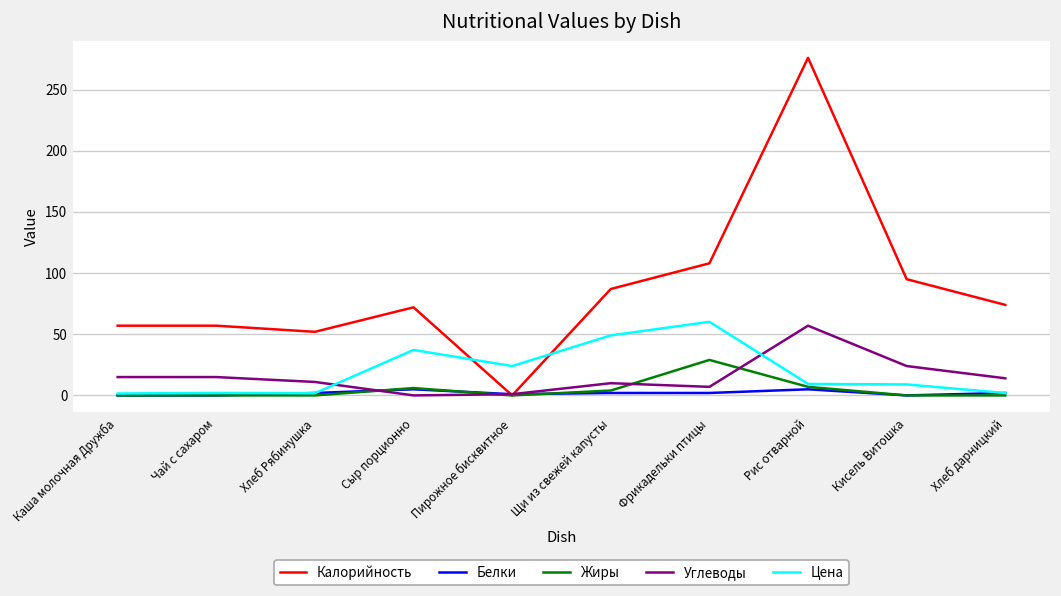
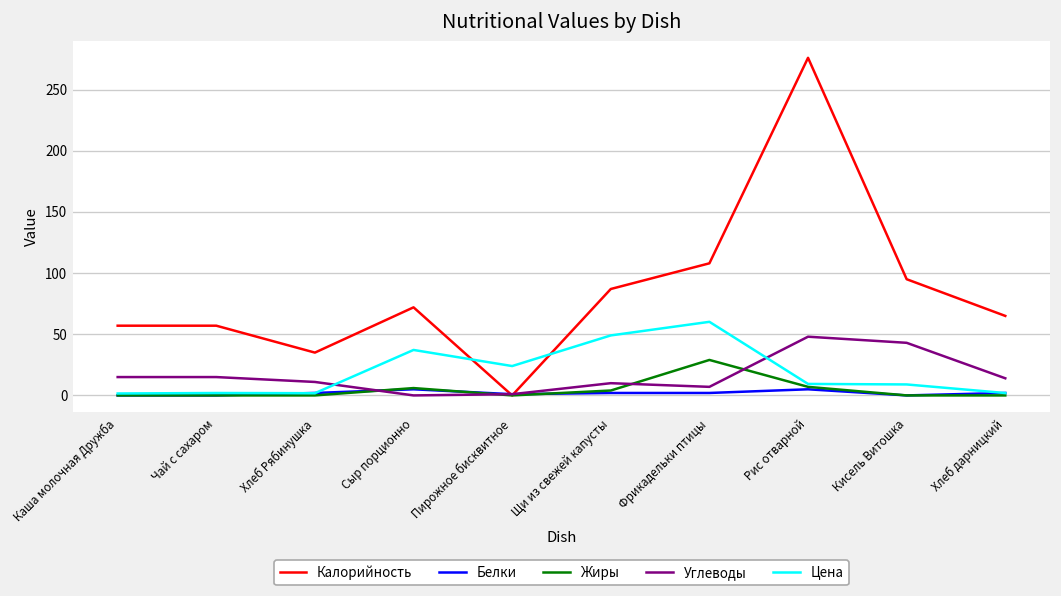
Калорийность, Хлеб Рябинушка: 52 -> 35
Углеводы, Рис отварной: 57 -> 48
Углеводы, Кисель Витошка: 24 -> 43
Калорийность, Хлеб дарницкий: 74 -> 65
